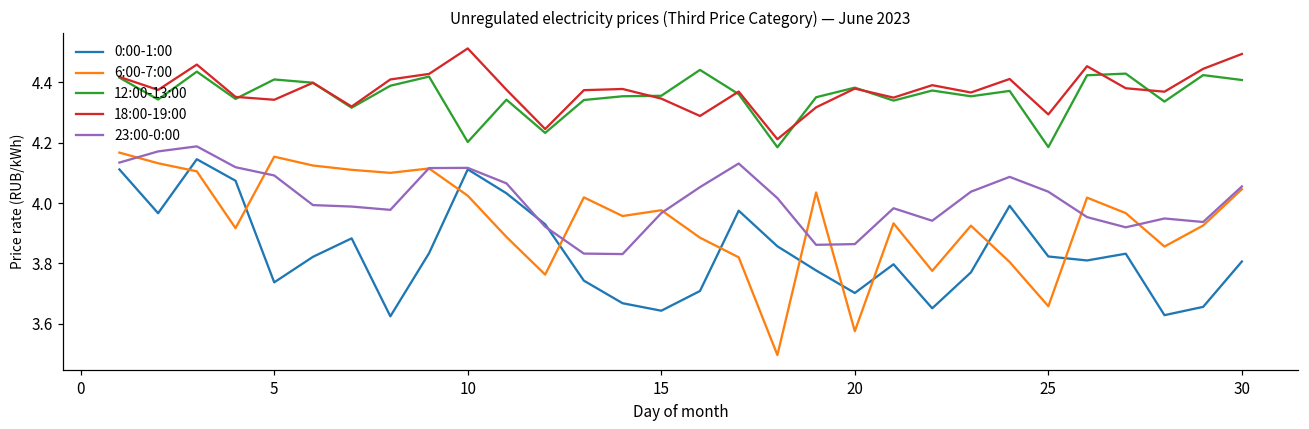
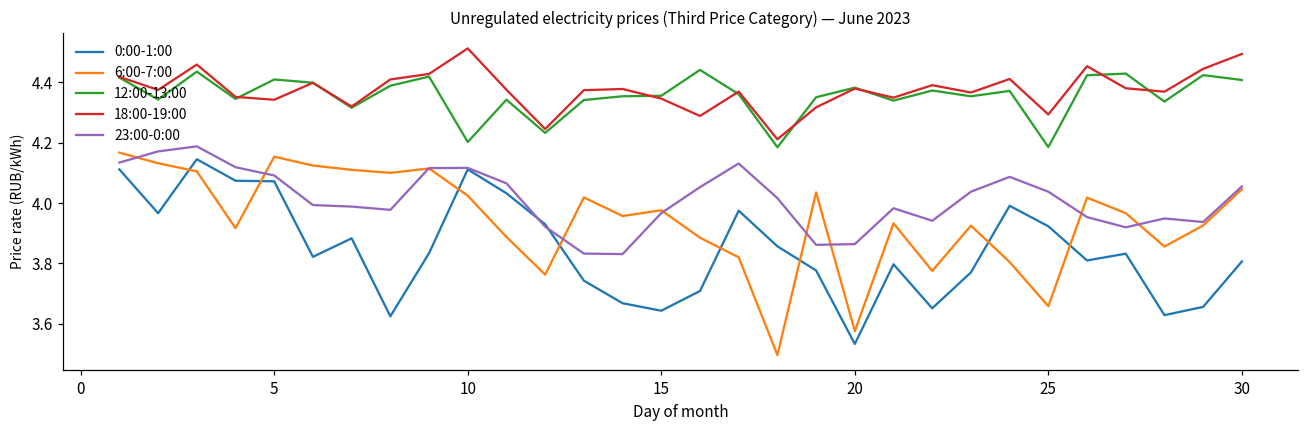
0:00-1:00, 5: 3.74 -> 4.07
0:00-1:00, 20: 3.70 -> 3.53
0:00-1:00, 25: 3.82 -> 3.92
